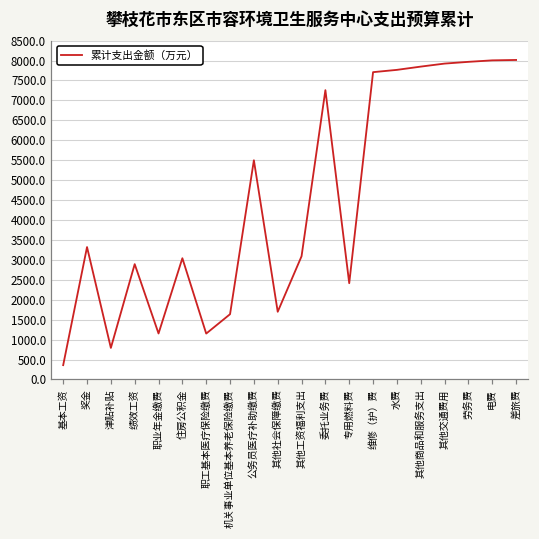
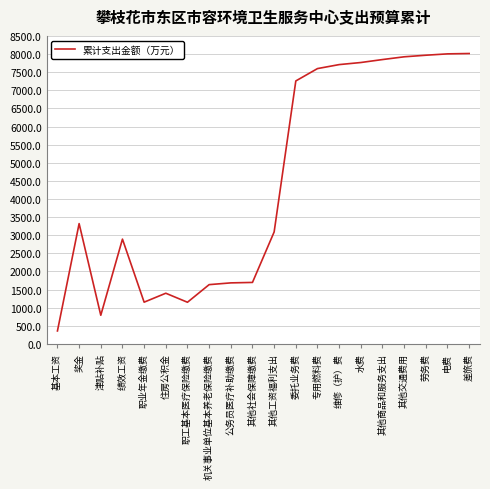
住房公积金: 3000 -> 1400
公务员医疗补助缴费: 5500 -> 1700
专用燃料费: 2400 -> 7600
